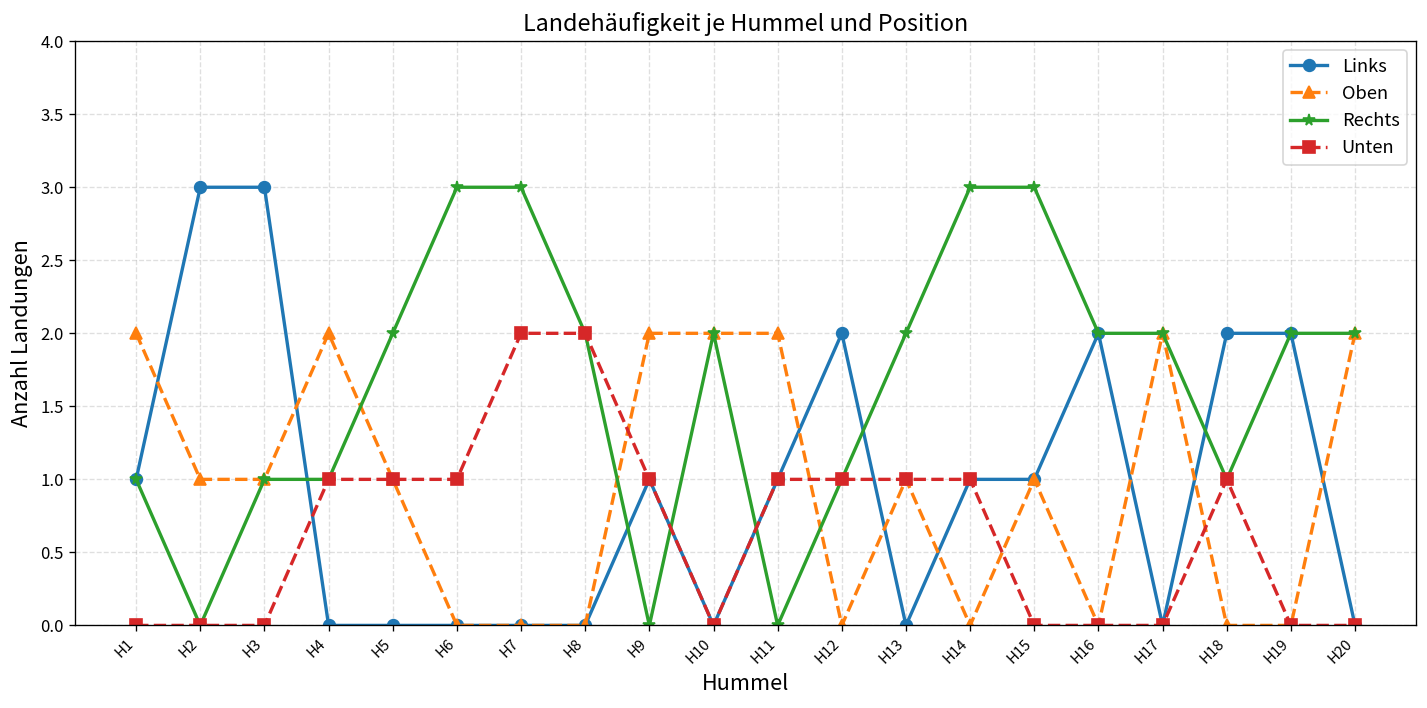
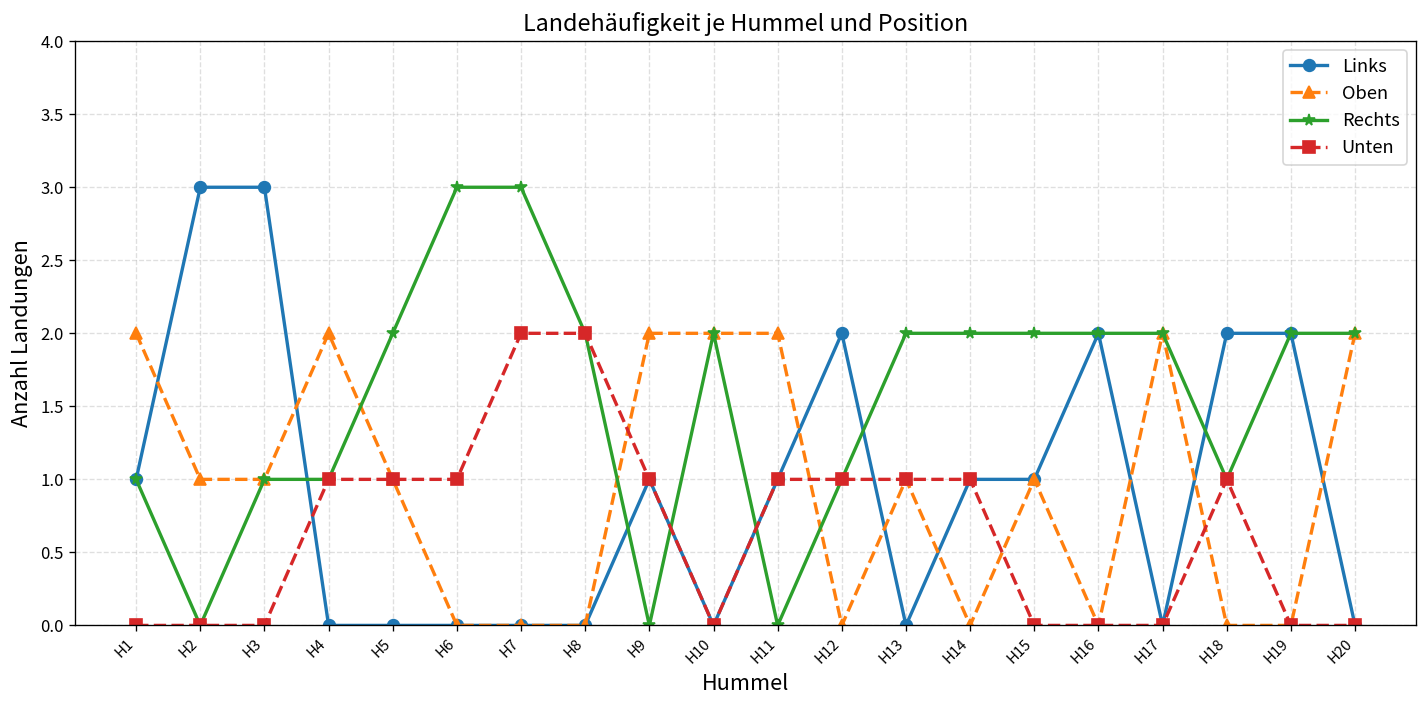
Rechts, H14: 3 -> 2
Rechts, H15: 3 -> 2
